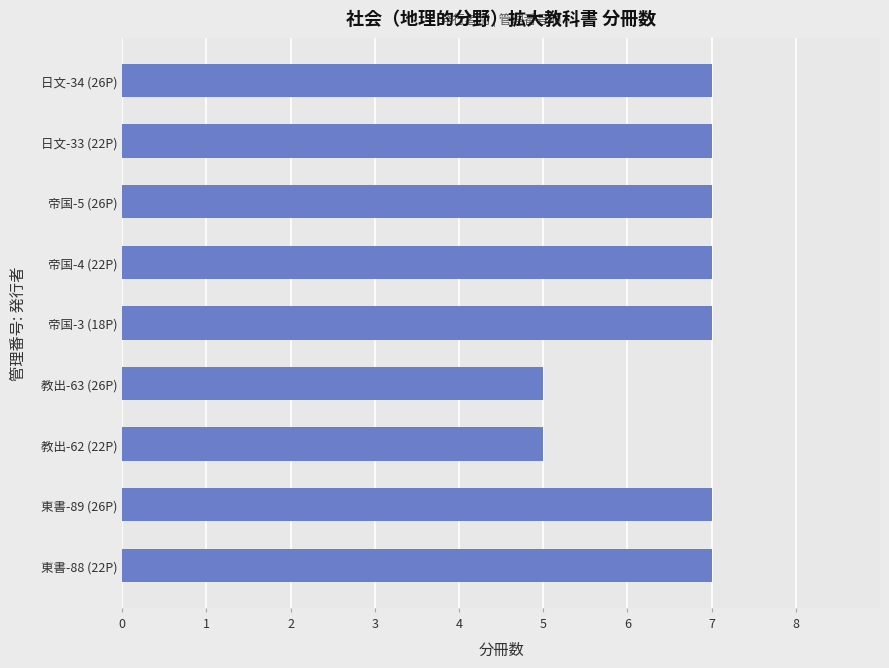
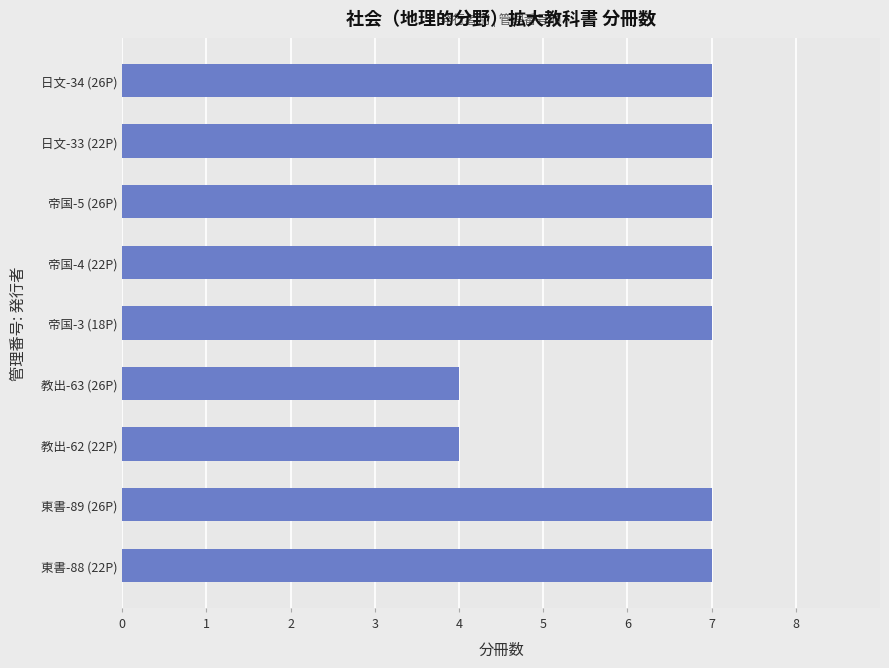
教出-63 (26P): 5 -> 4
教出-62 (22P): 5 -> 4
